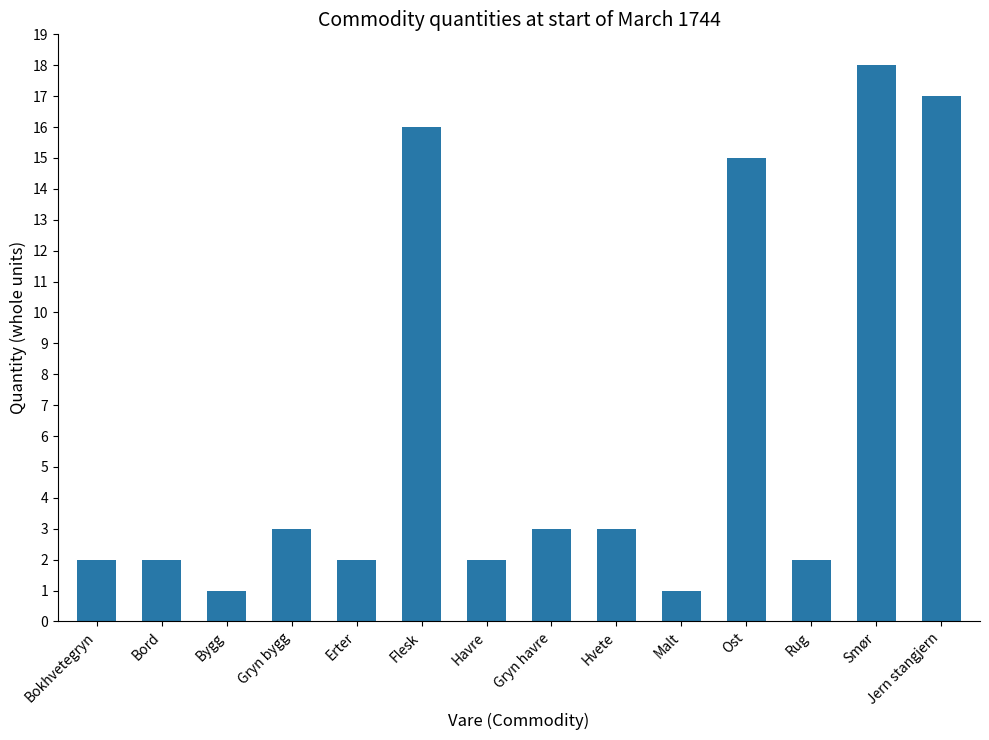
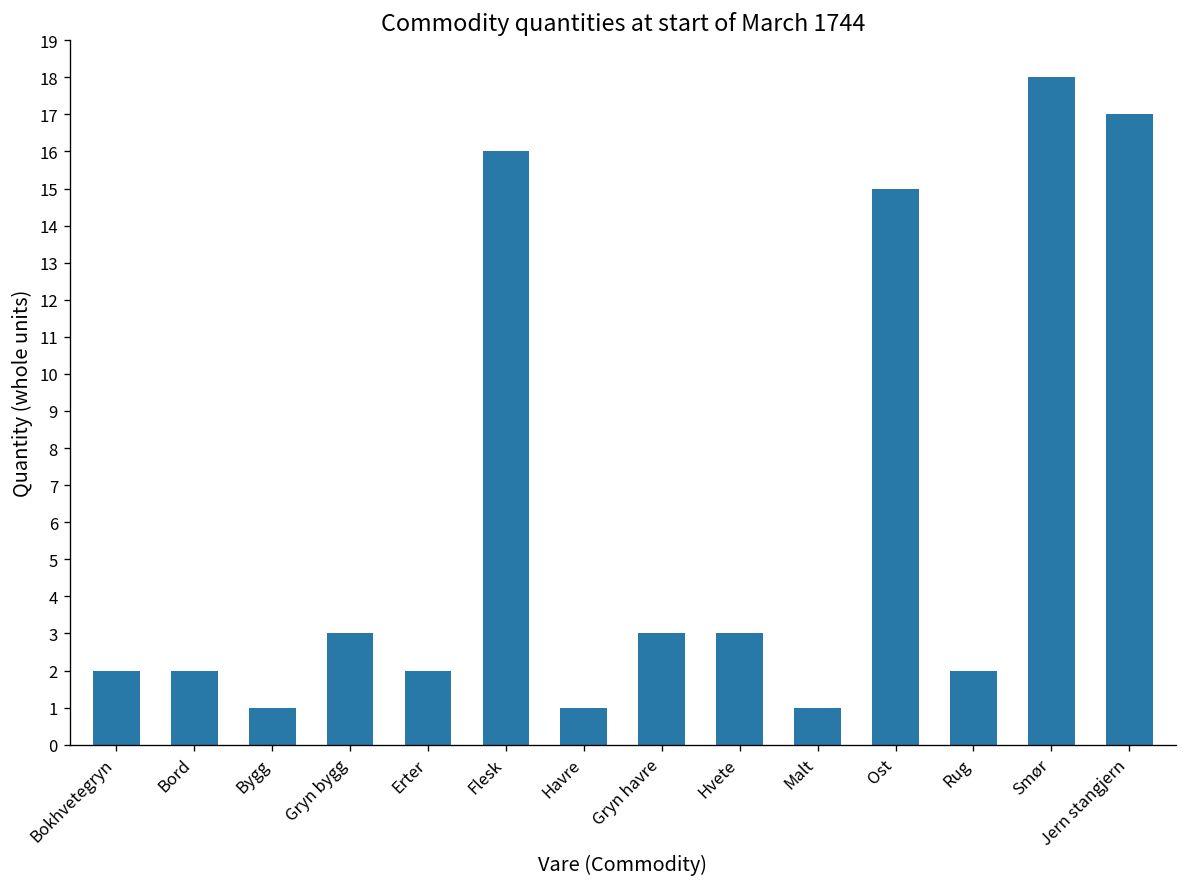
Havre: 2 -> 1
